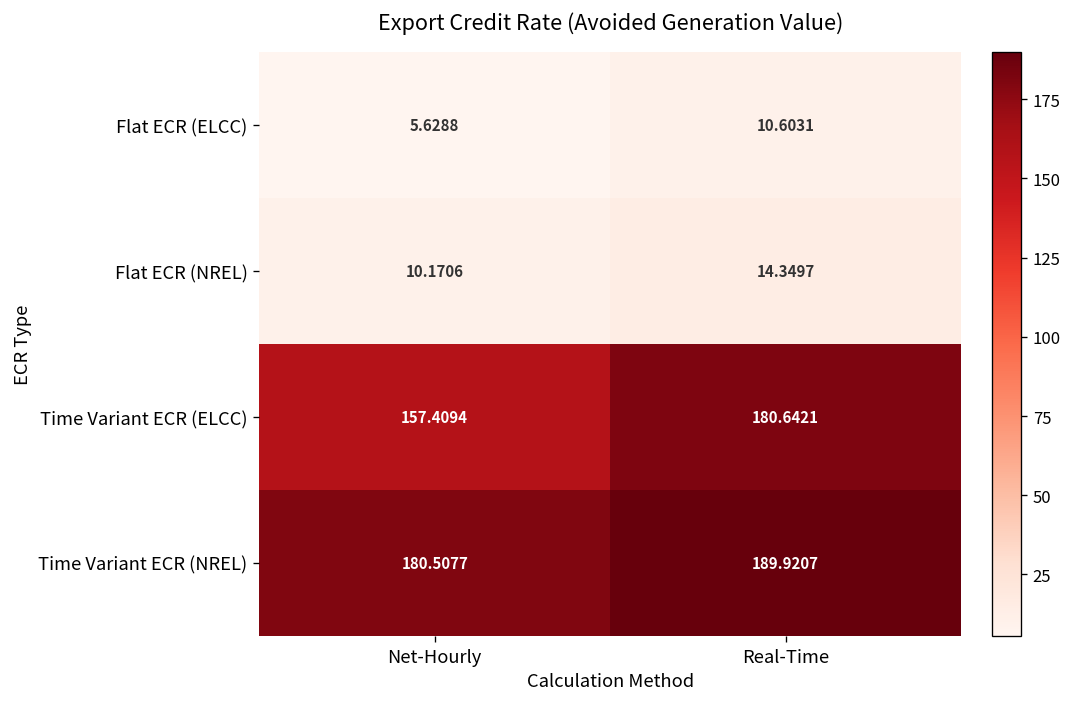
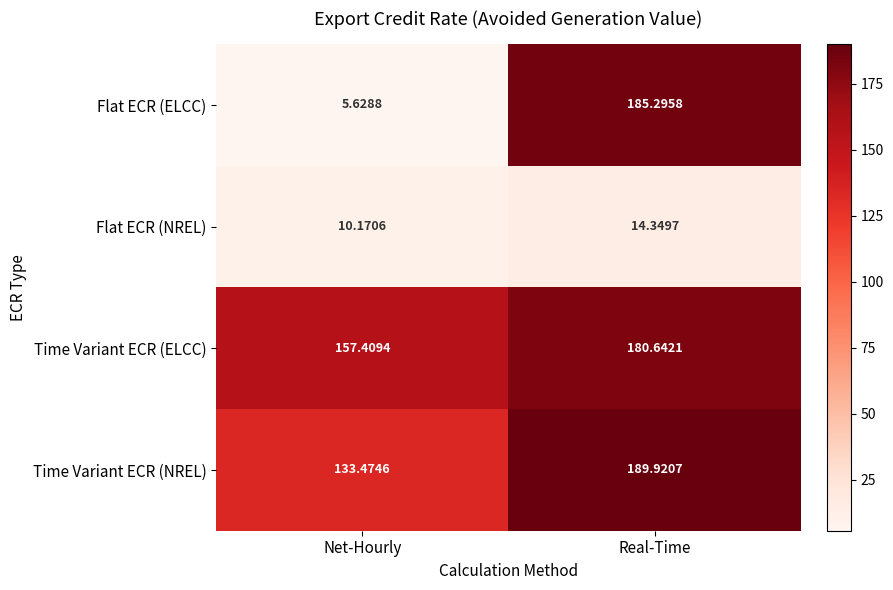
Flat ECR (ELCC), Real-Time: 10.6031 -> 185.2958
Time Variant ECR (NREL), Net-Hourly: 180.5077 -> 133.4746
